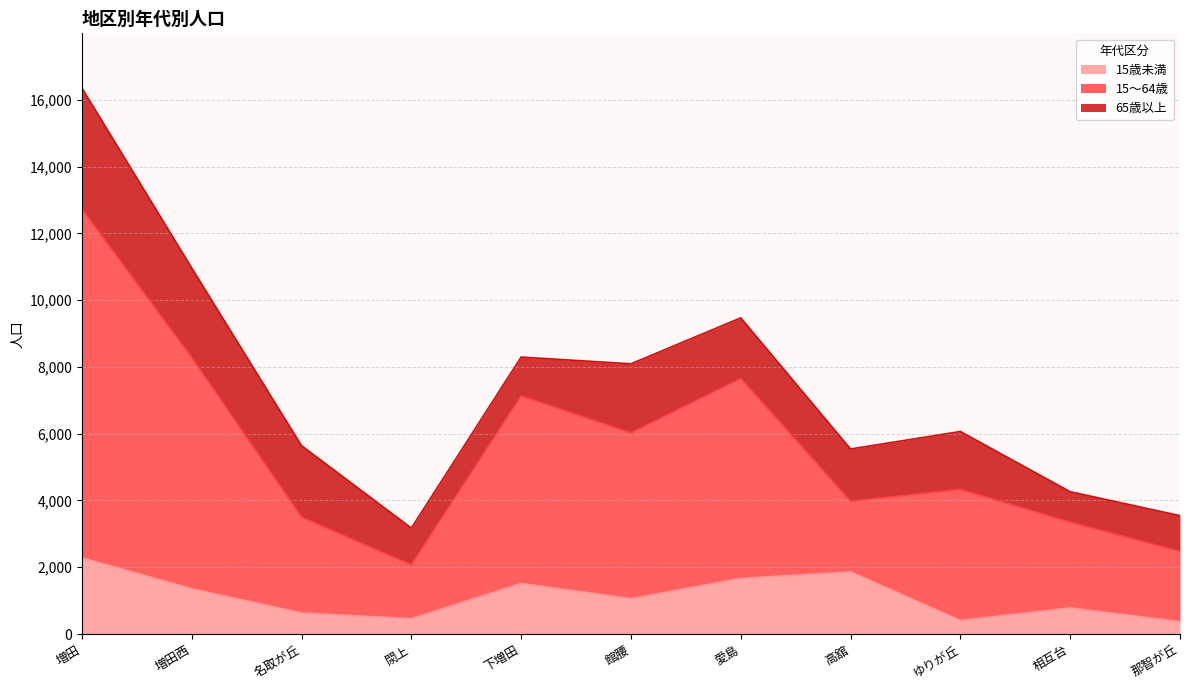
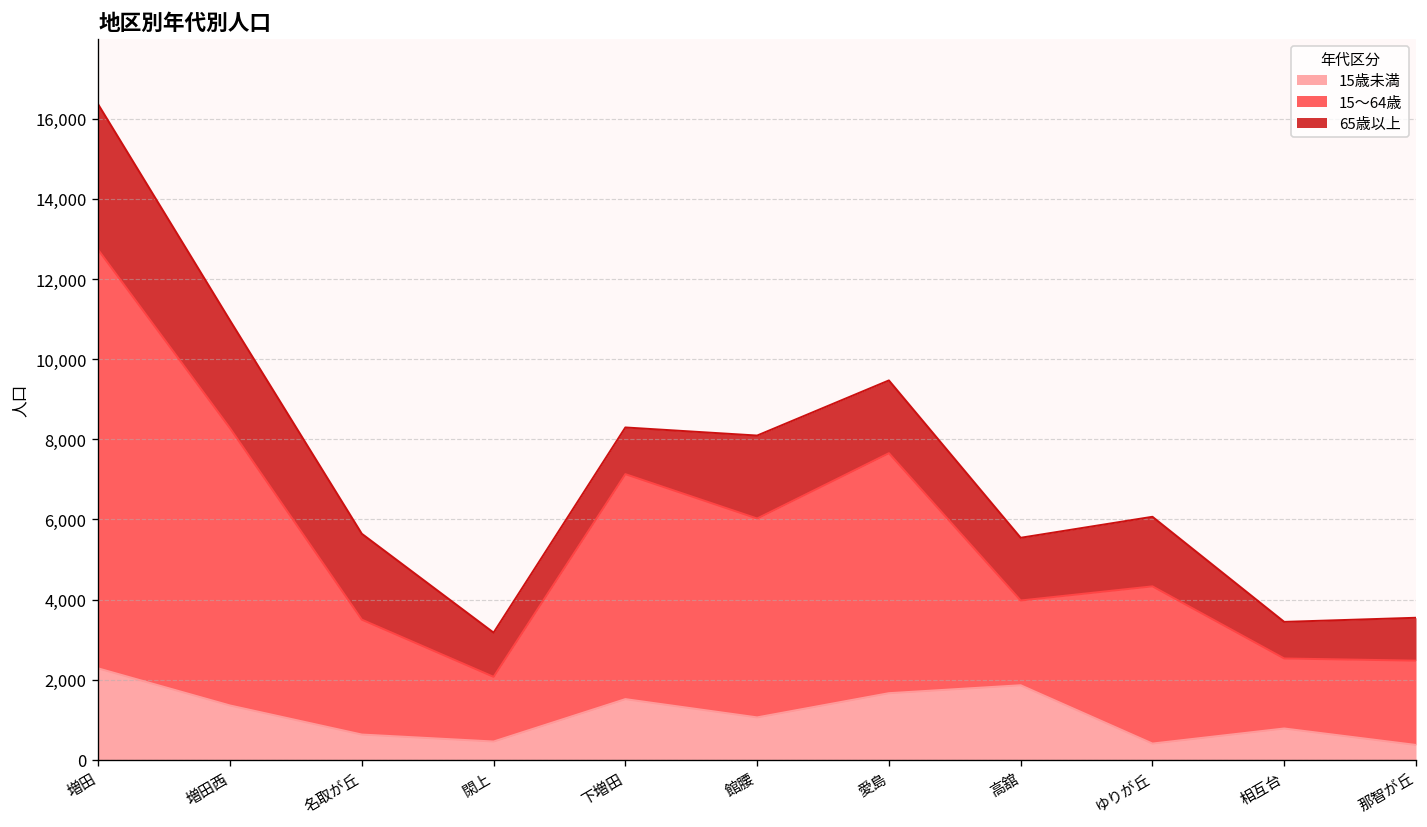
15～64歳, 相互台: 2,600 -> 1,700
